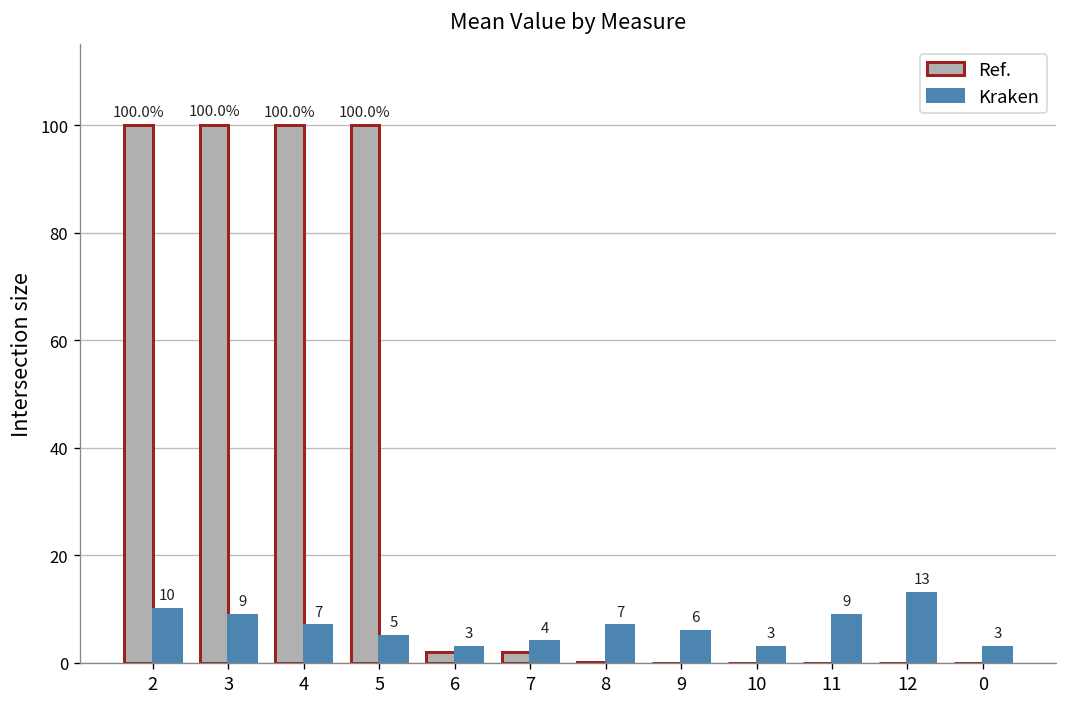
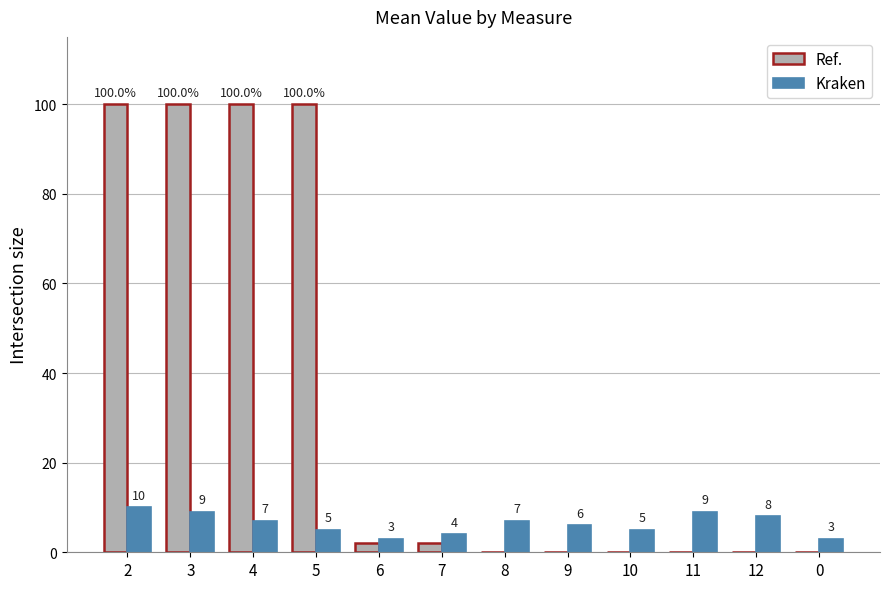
Kraken, 10: 3 -> 5
Kraken, 12: 13 -> 8
